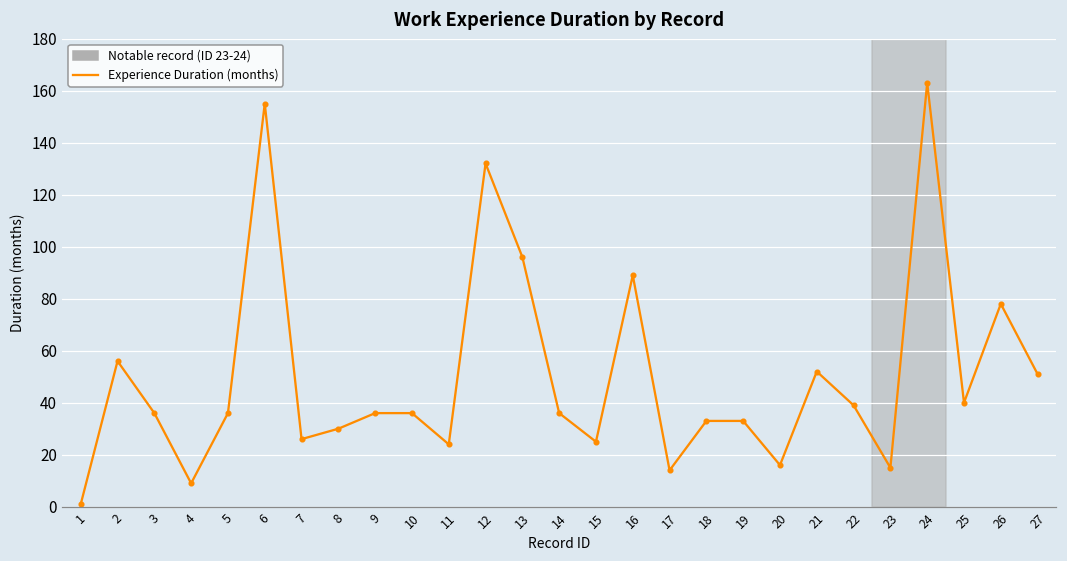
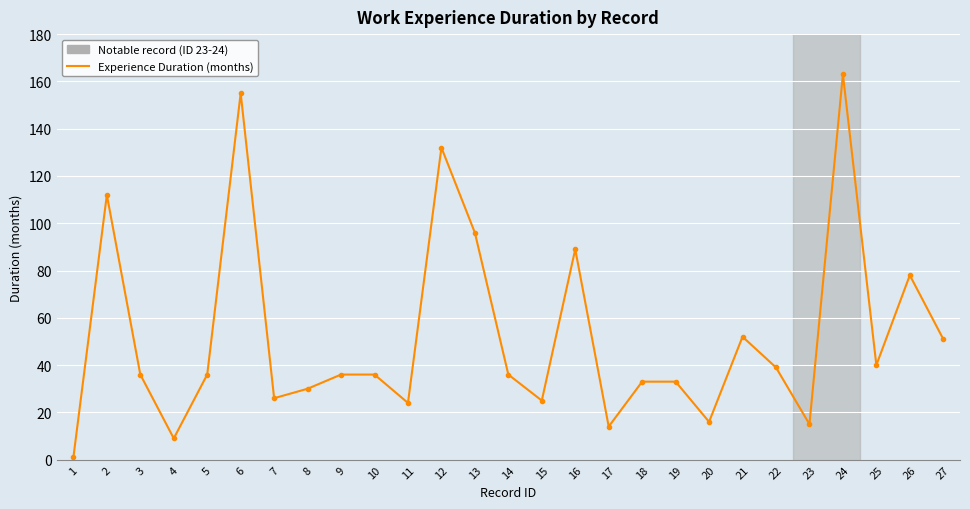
2: 56 -> 112
